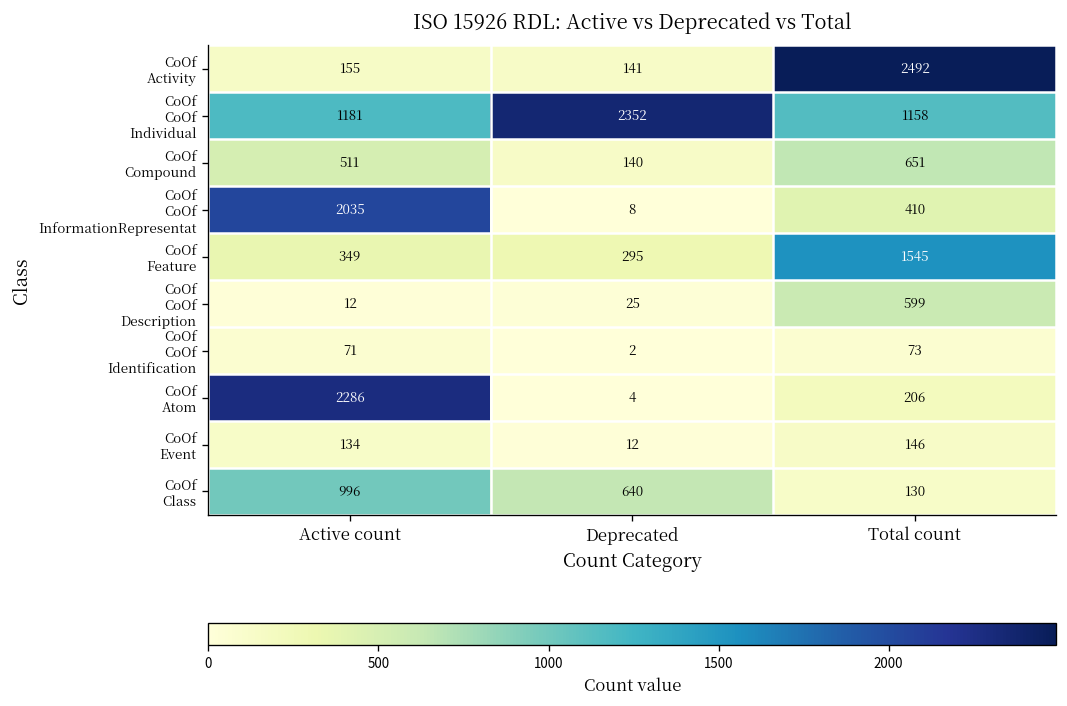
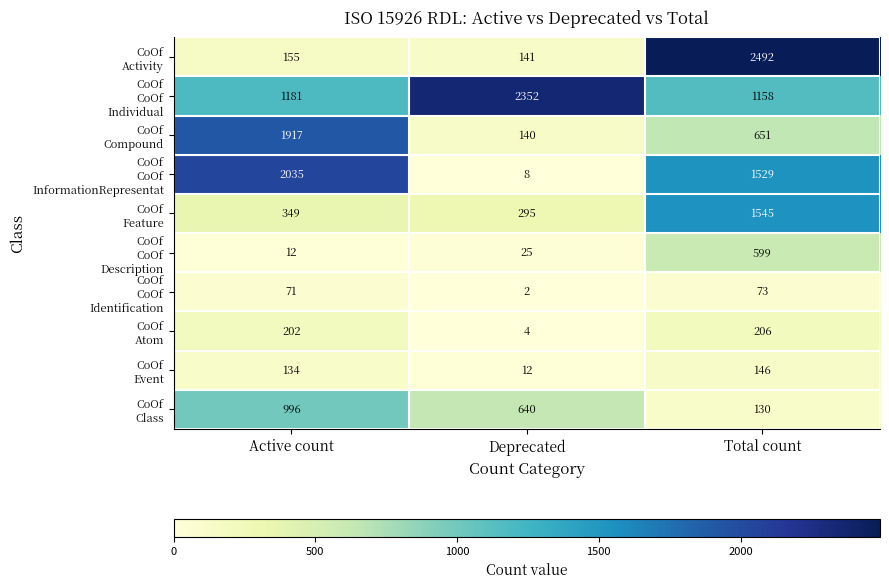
CoOf Compound, Active count: 511 -> 1917
CoOf CoOf InformationRepresentat, Total count: 410 -> 1529
CoOf Atom, Active count: 2286 -> 202
